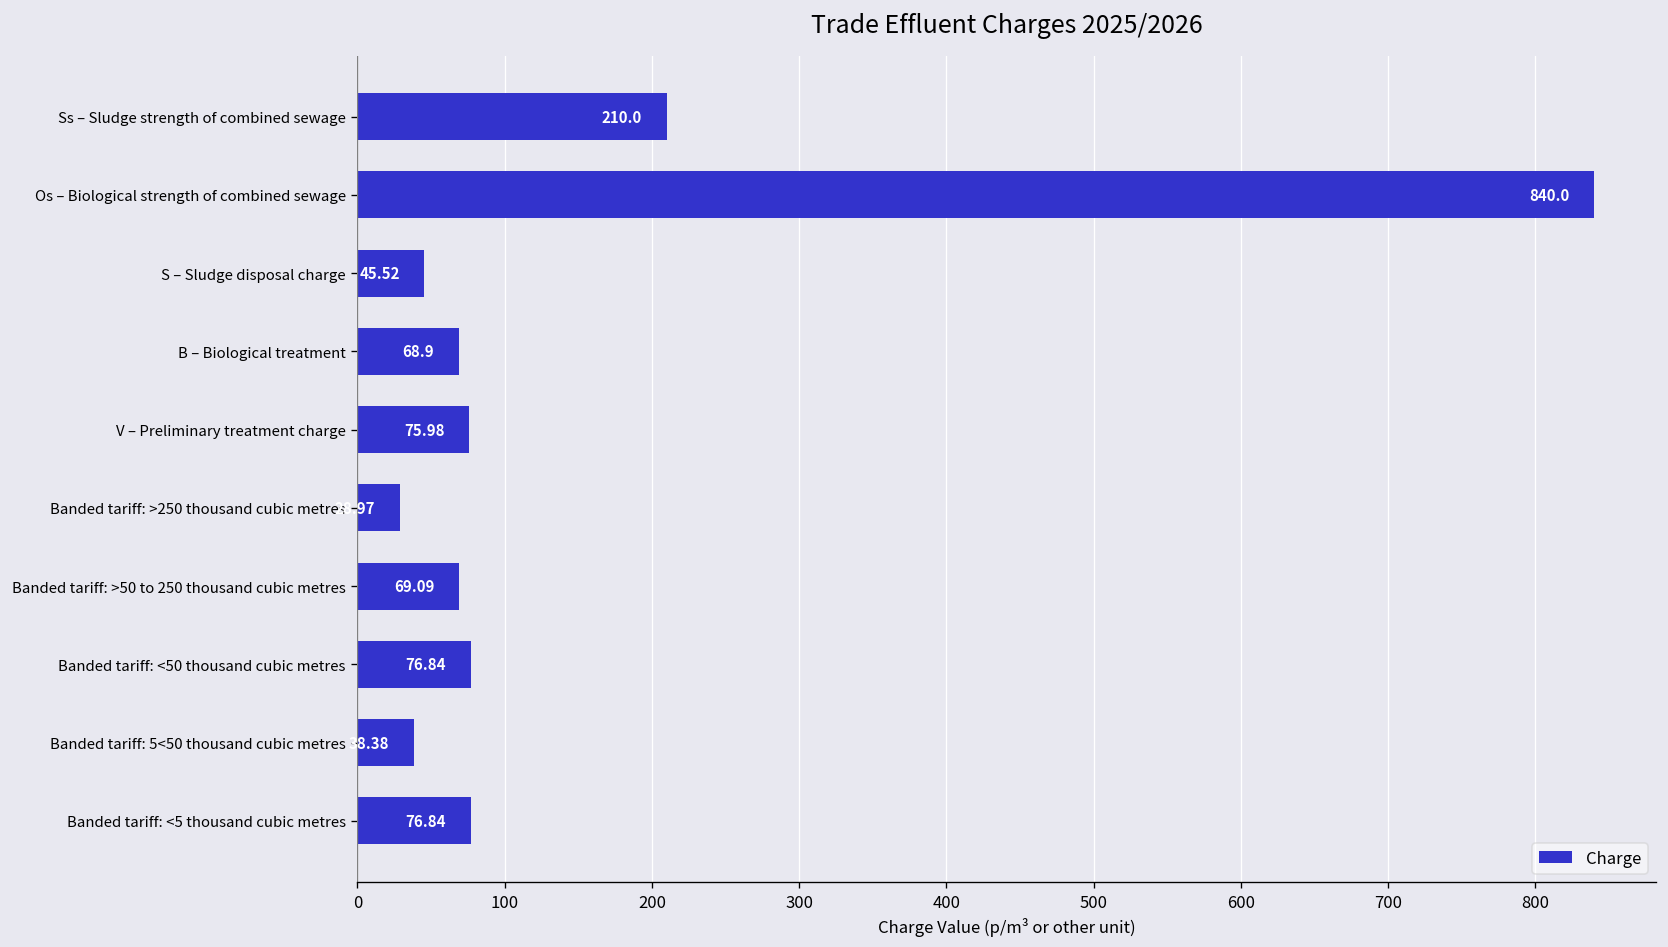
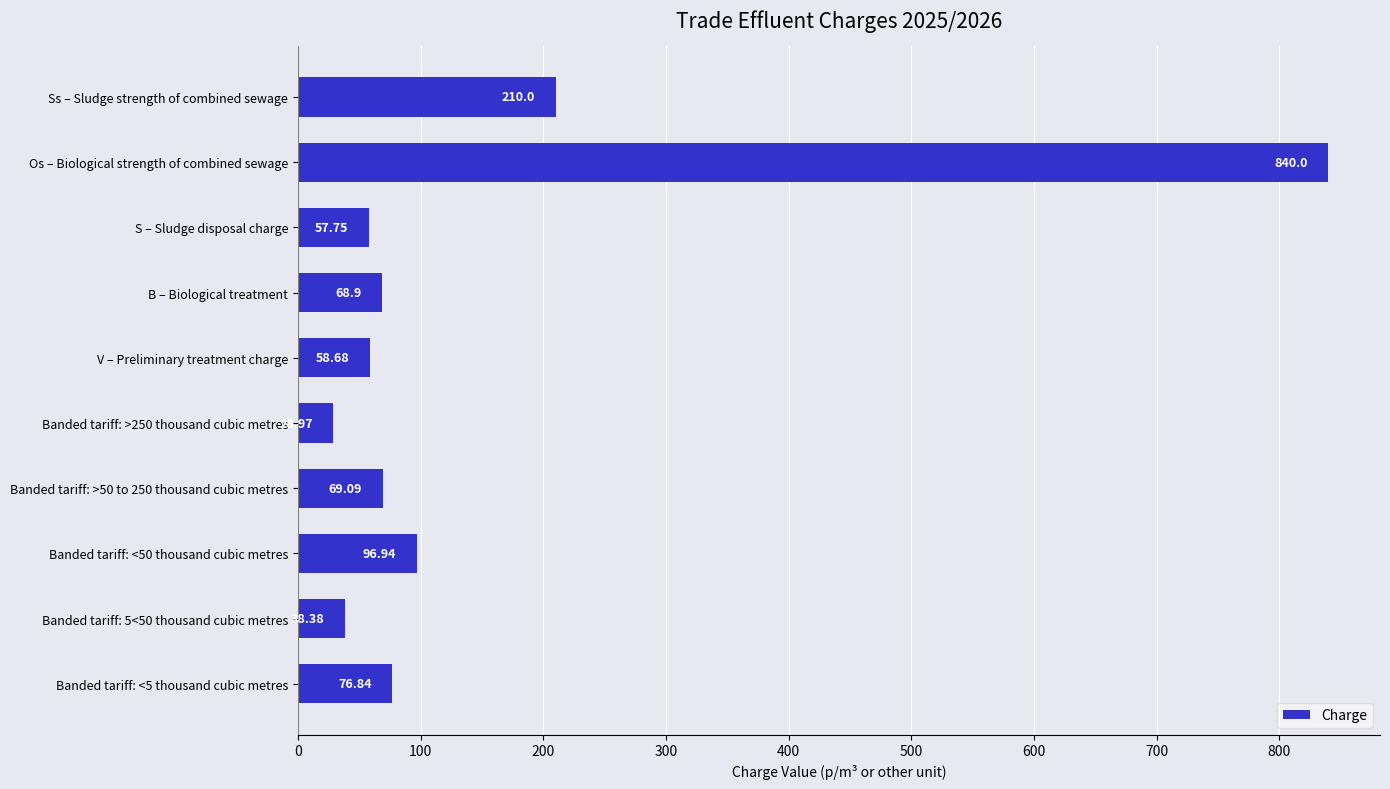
S – Sludge disposal charge: 45.52 -> 57.75
V – Preliminary treatment charge: 75.98 -> 58.68
Banded tariff: <50 thousand cubic metres: 76.84 -> 96.94
